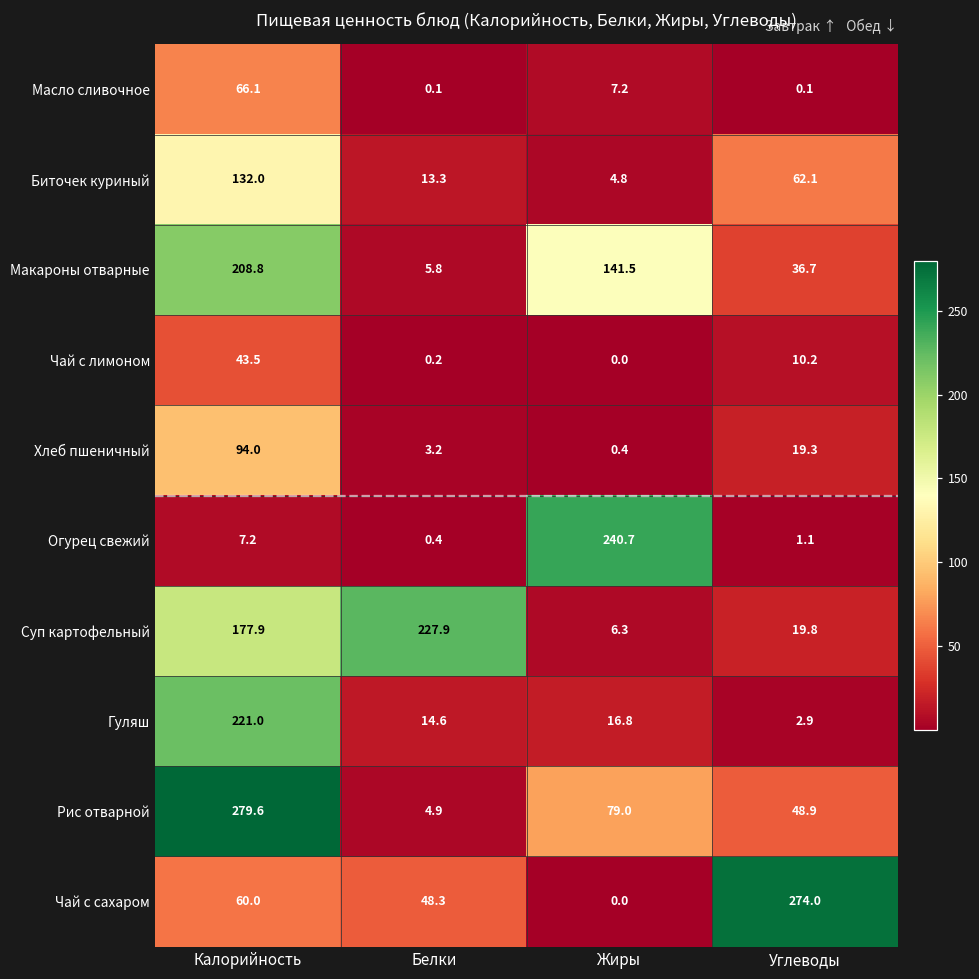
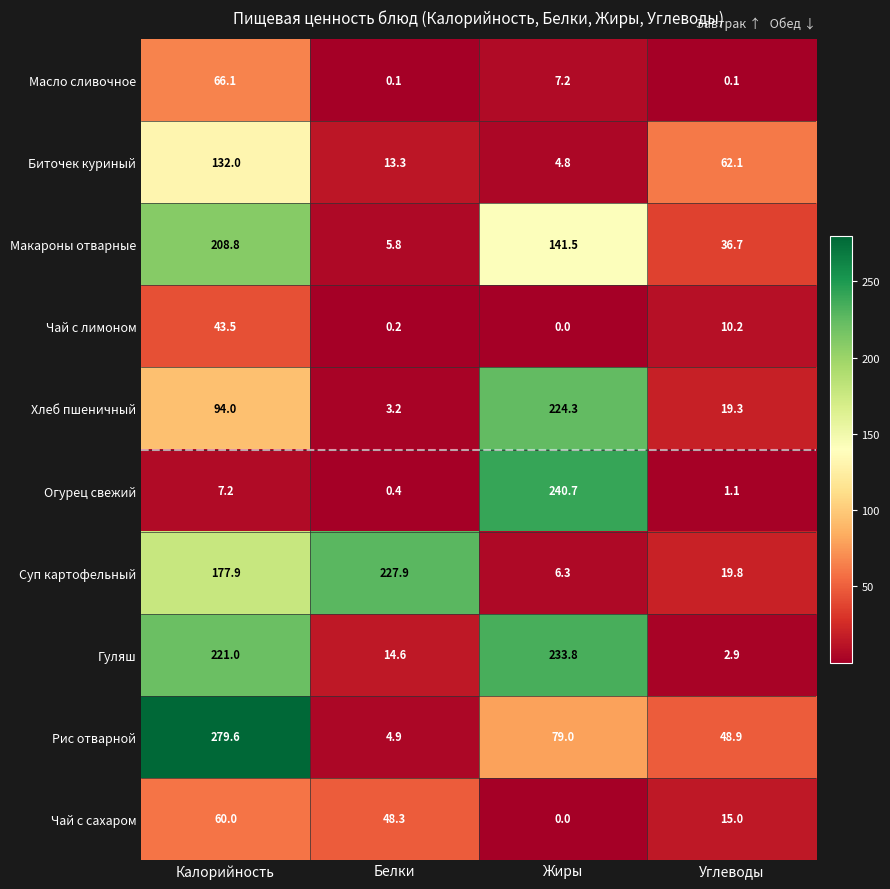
Хлеб пшеничный, Жиры: 0.4 -> 224.3
Гуляш, Жиры: 16.8 -> 233.8
Чай с сахаром, Углеводы: 274.0 -> 15.0
